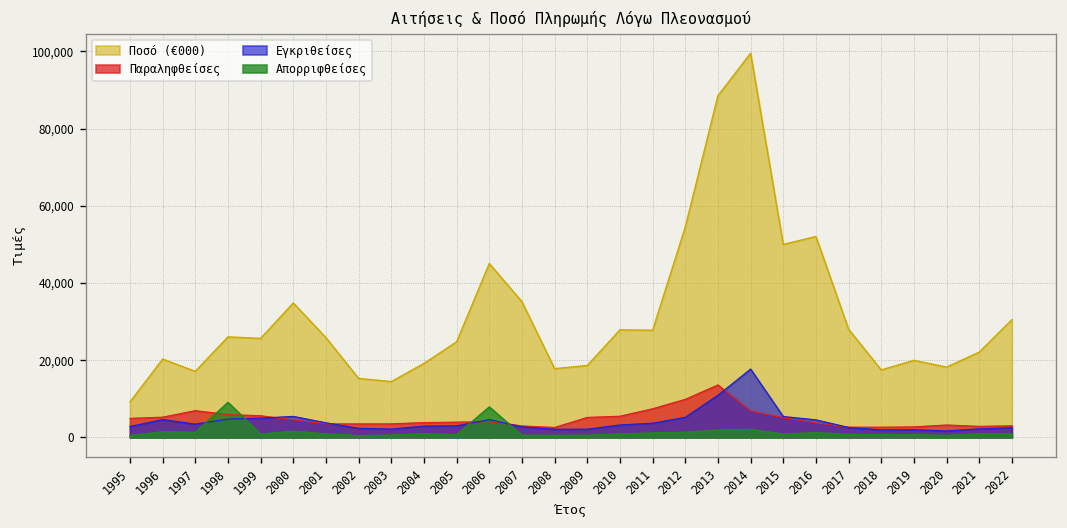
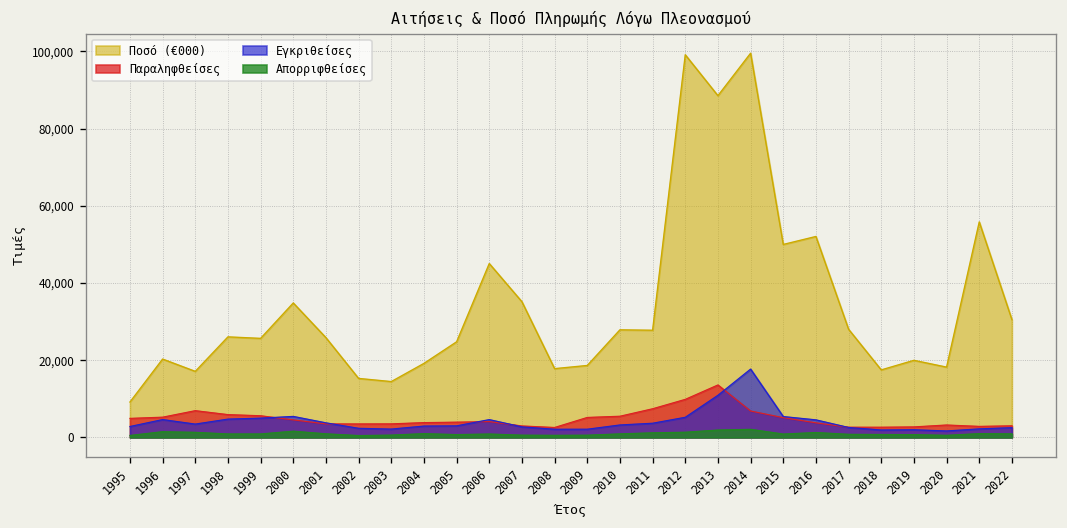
Απορριφθείσες, 1998: 9,000 -> 1,000
Απορριφθείσες, 2006: 8,000 -> 1,000
Ποσό (€000), 2012: 54,000 -> 99,000
Ποσό (€000), 2021: 22,000 -> 56,000
